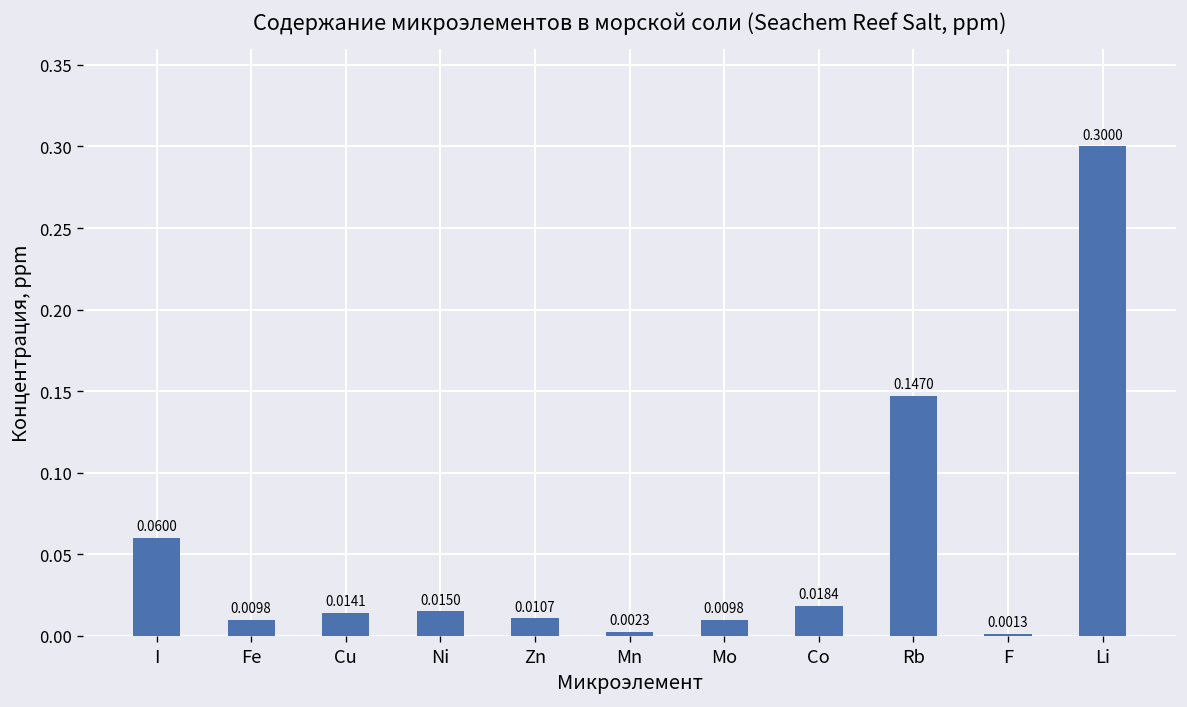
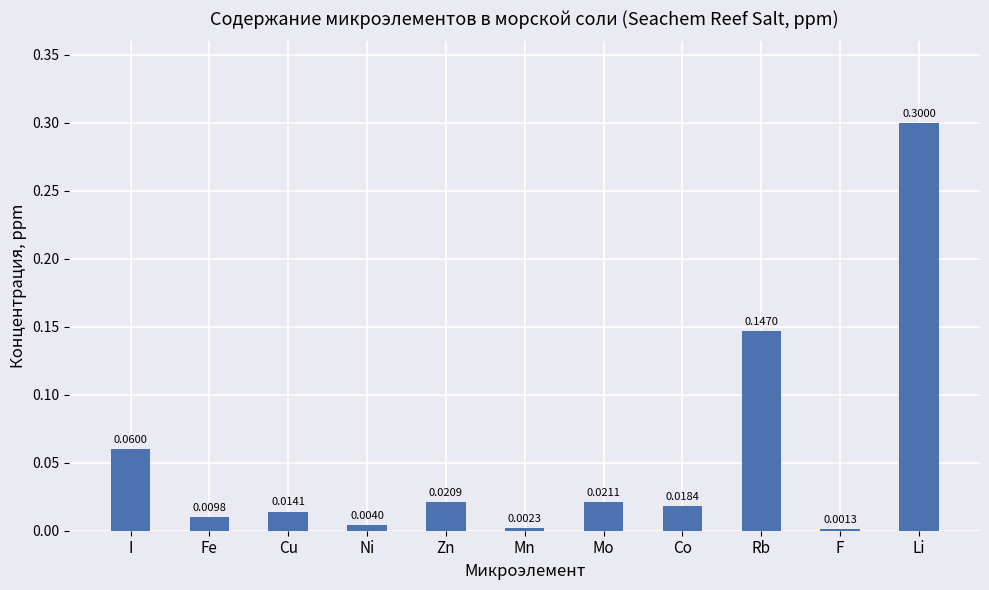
Ni: 0.0150 -> 0.0040
Zn: 0.0107 -> 0.0209
Mo: 0.0098 -> 0.0211
